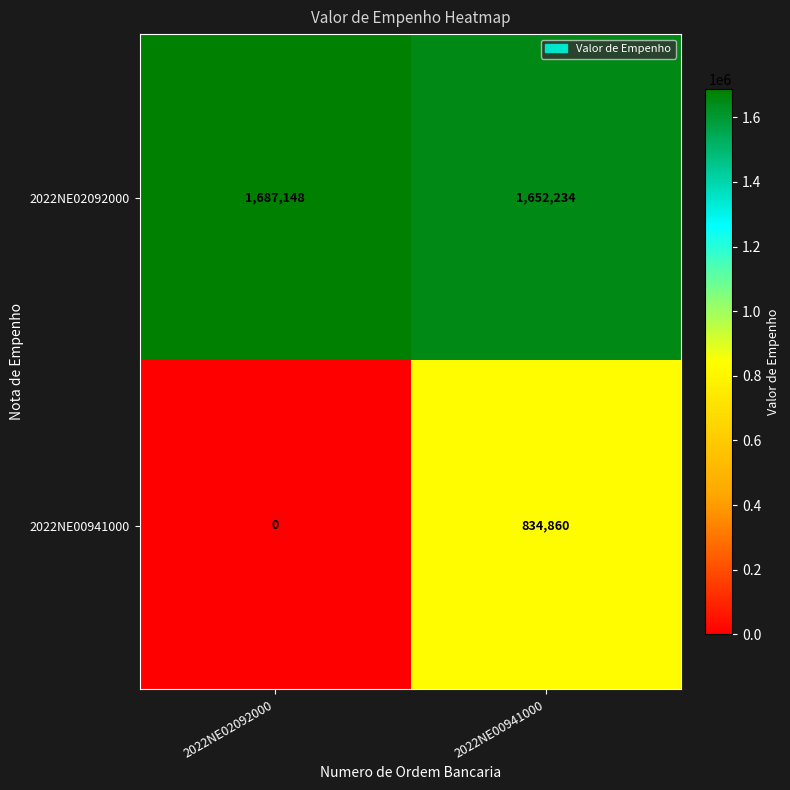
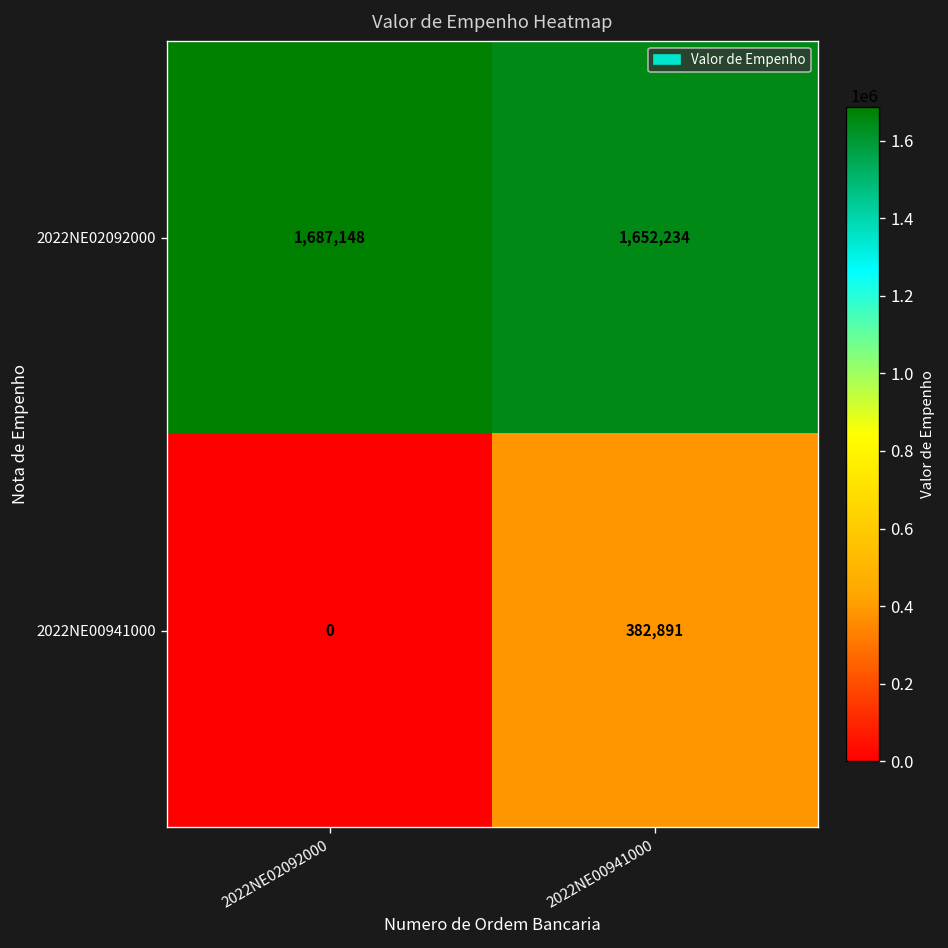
2022NE00941000, 2022NE00941000: 834,860 -> 382,891
